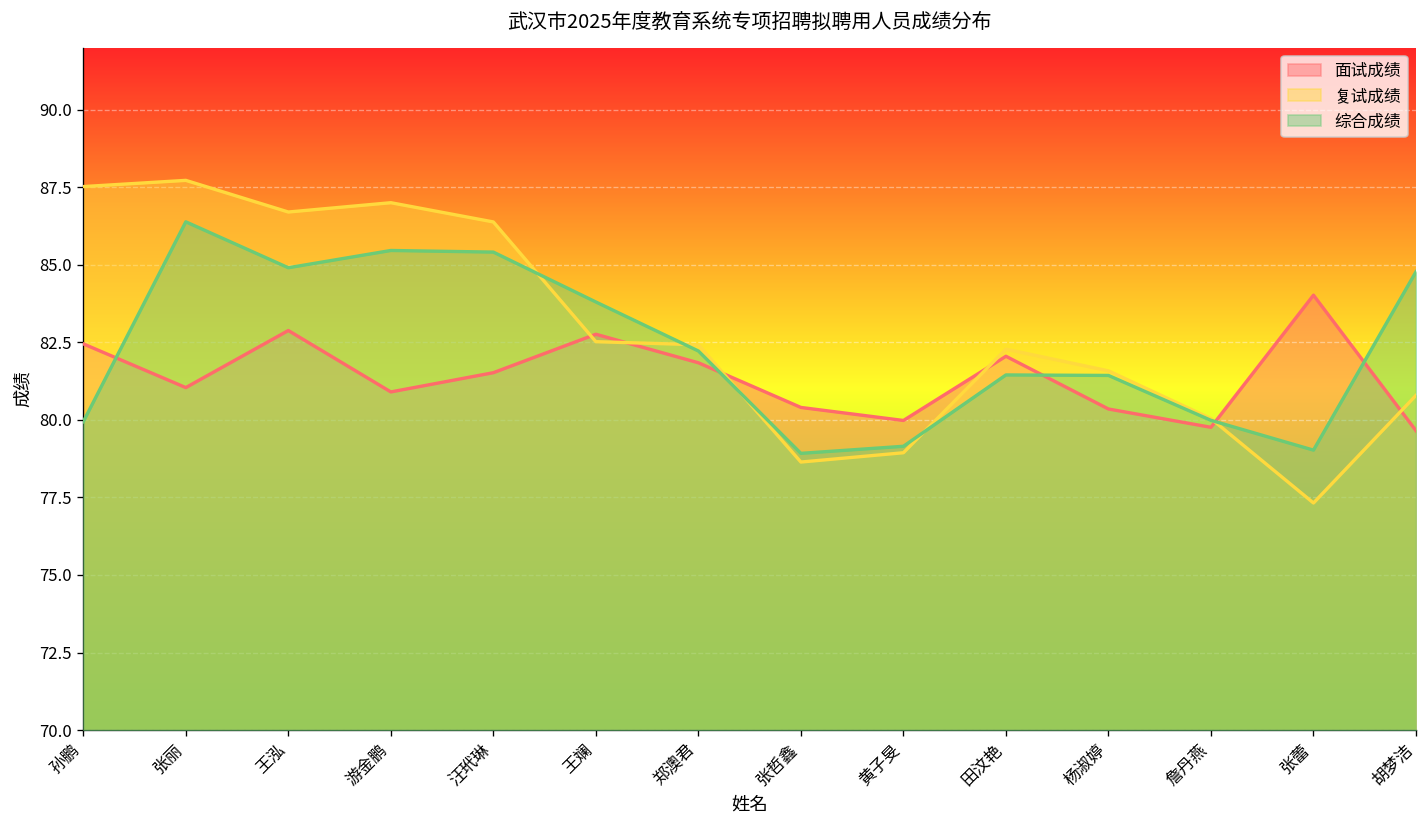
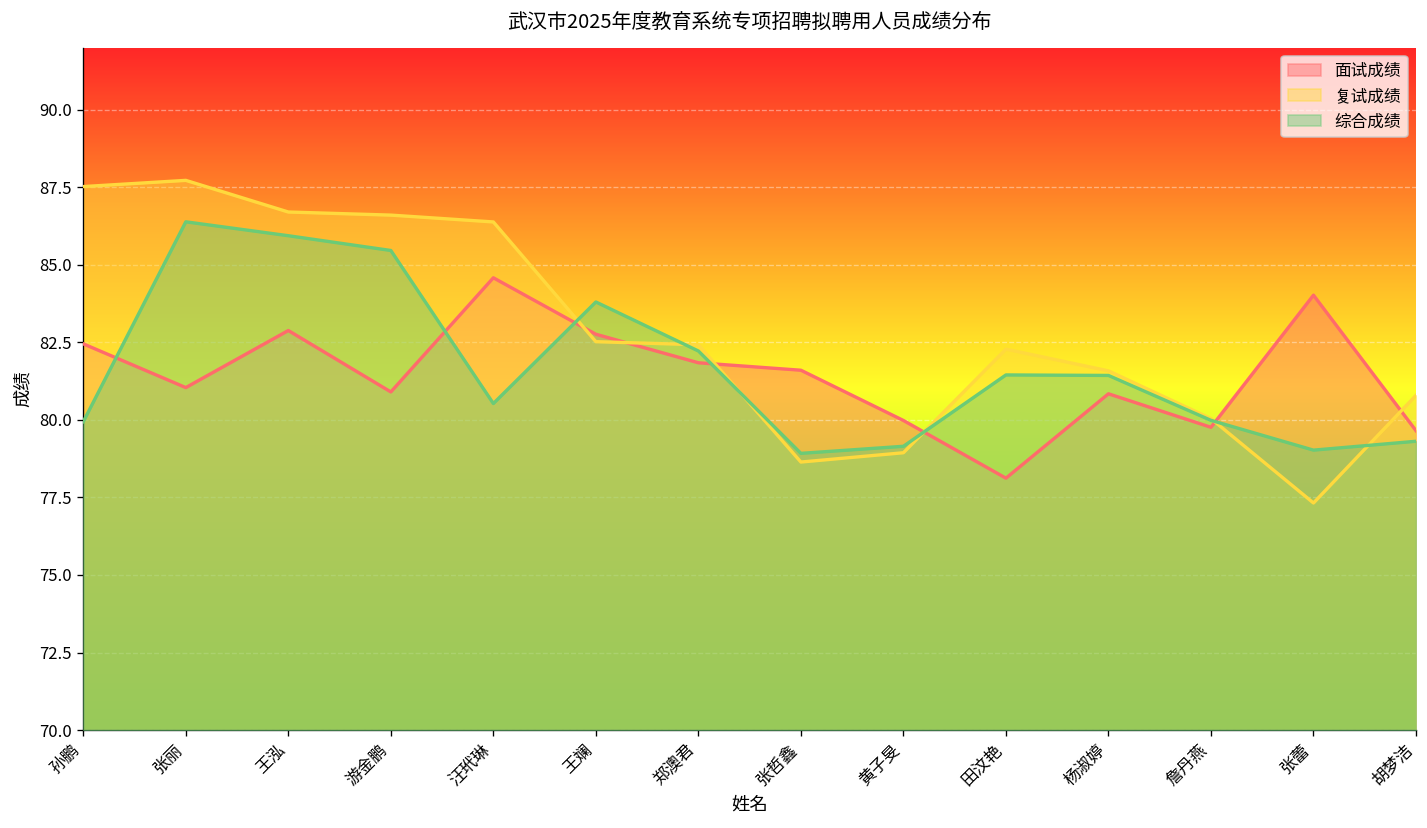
综合成绩, 王泓: 84.9 -> 85.9
复试成绩, 游金鹏: 87.0 -> 86.6
面试成绩, 汪玳琳: 81.5 -> 84.6
综合成绩, 汪玳琳: 85.4 -> 80.5
面试成绩, 张哲鑫: 80.4 -> 81.6
面试成绩, 田汶艳: 82.1 -> 78.1
面试成绩, 杨淑婷: 80.4 -> 80.8
综合成绩, 胡梦洁: 84.8 -> 79.3
